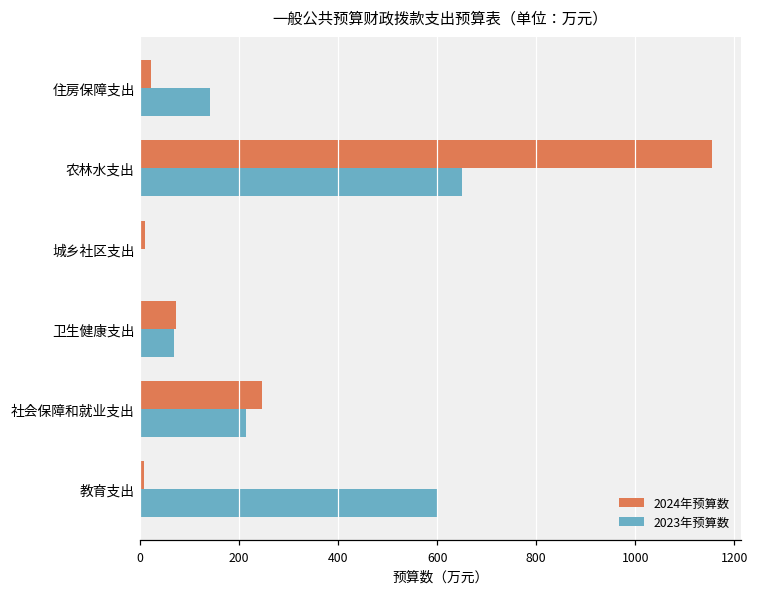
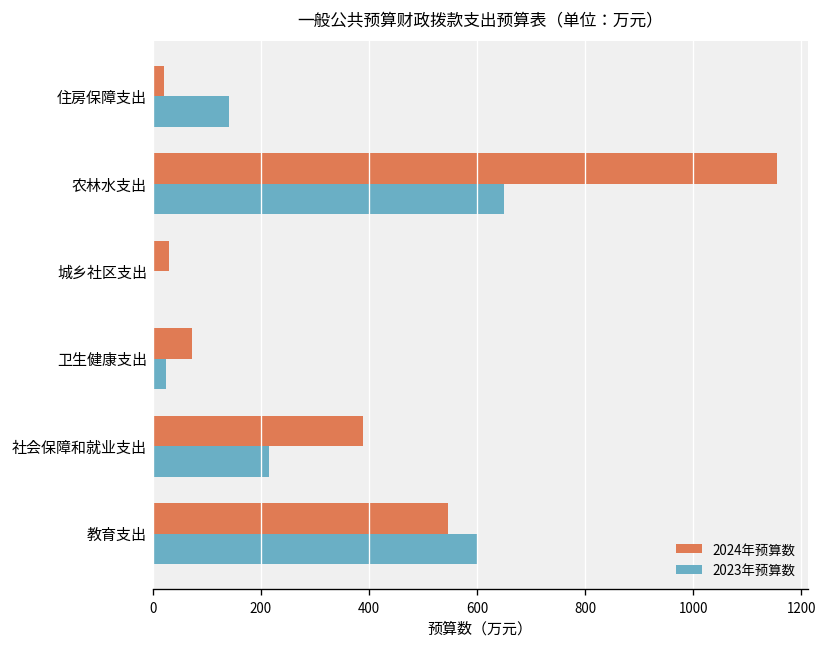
2024年预算数, 城乡社区支出: 10 -> 30
2023年预算数, 卫生健康支出: 70 -> 30
2024年预算数, 社会保障和就业支出: 250 -> 390
2024年预算数, 教育支出: 10 -> 550
